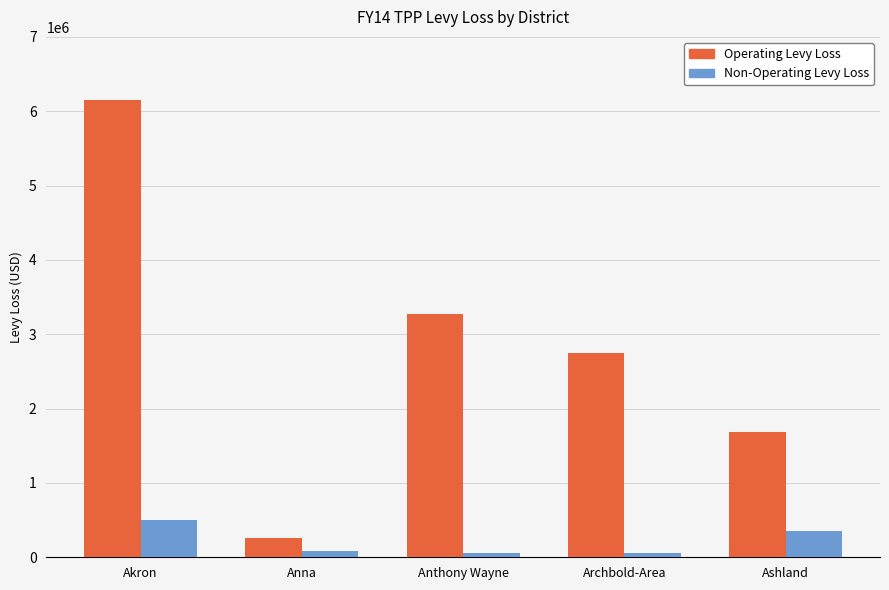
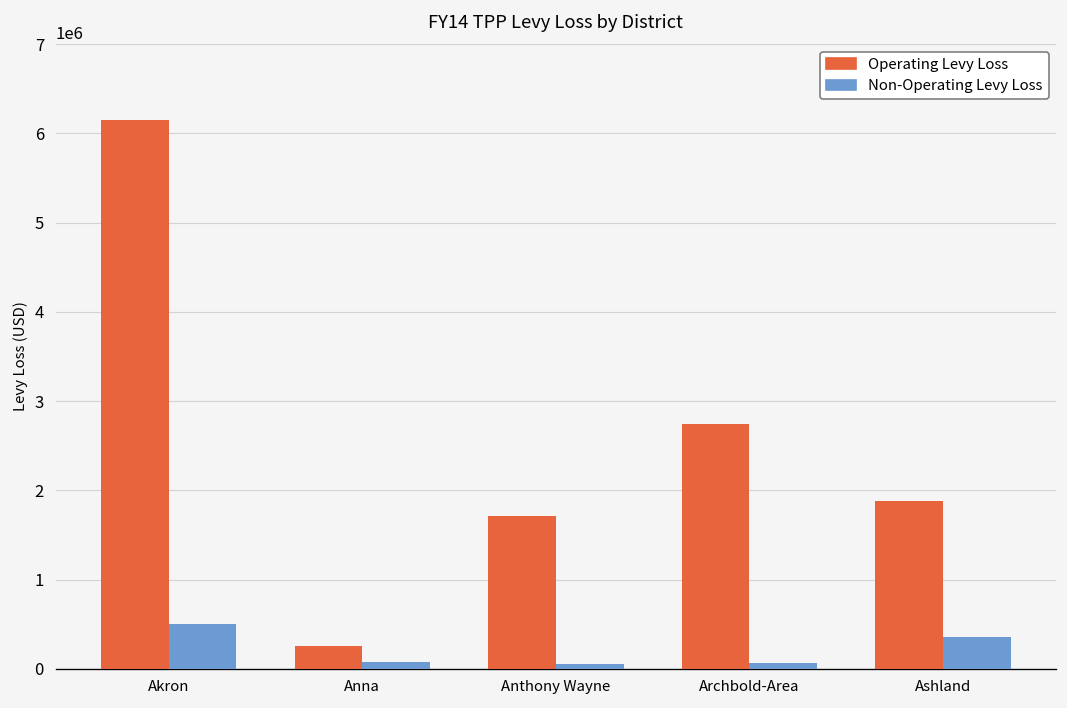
Operating Levy Loss, Anthony Wayne: 3300000 -> 1700000
Operating Levy Loss, Ashland: 1700000 -> 1900000
